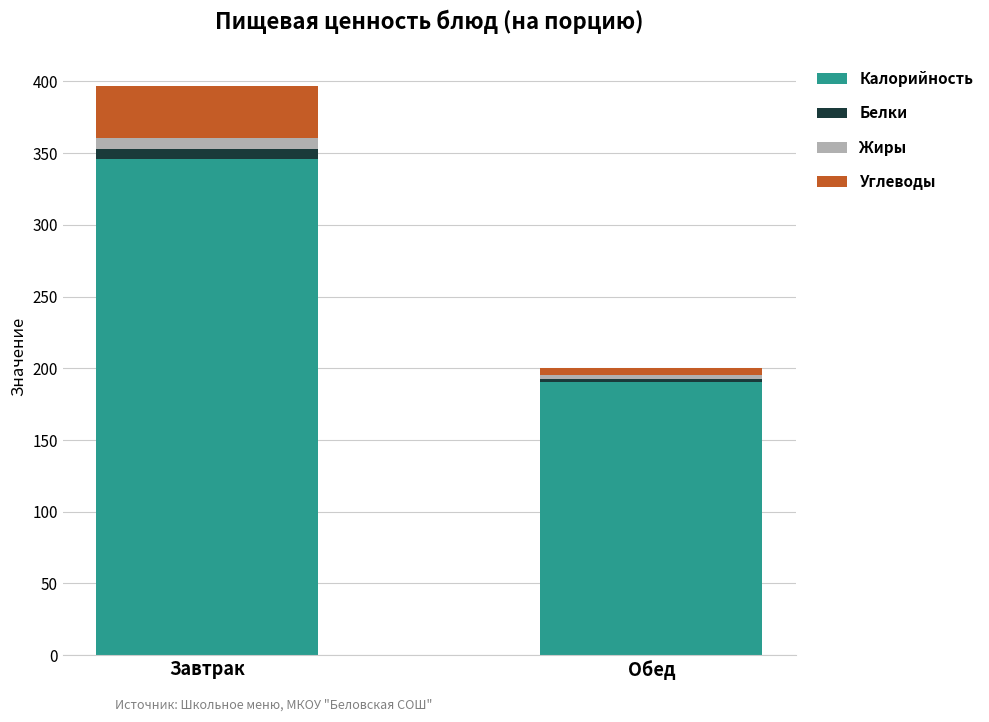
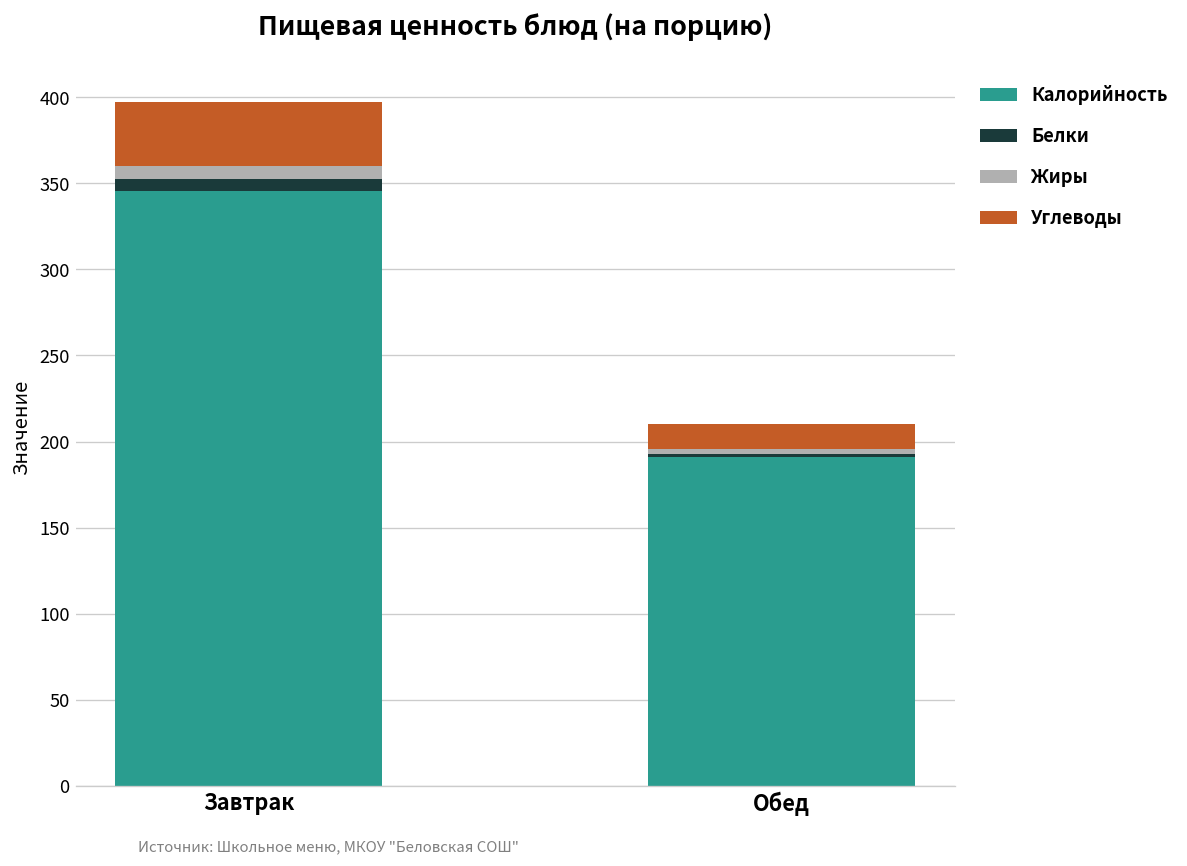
Углеводы, Обед: 5 -> 15
